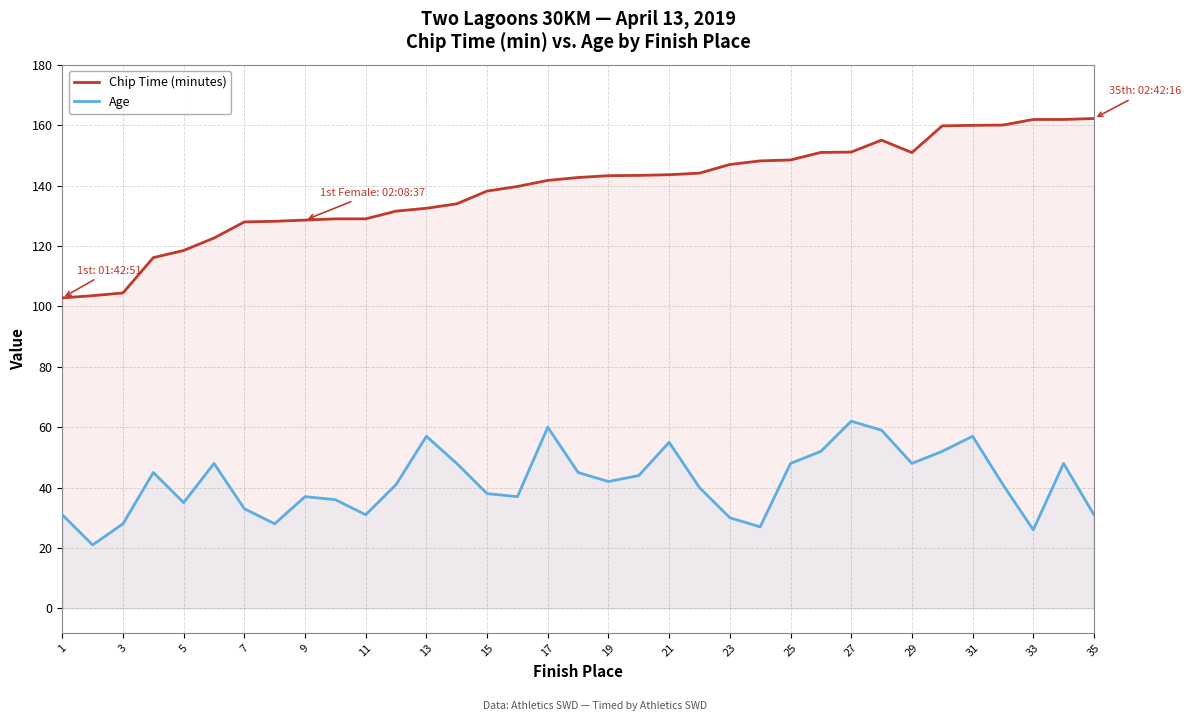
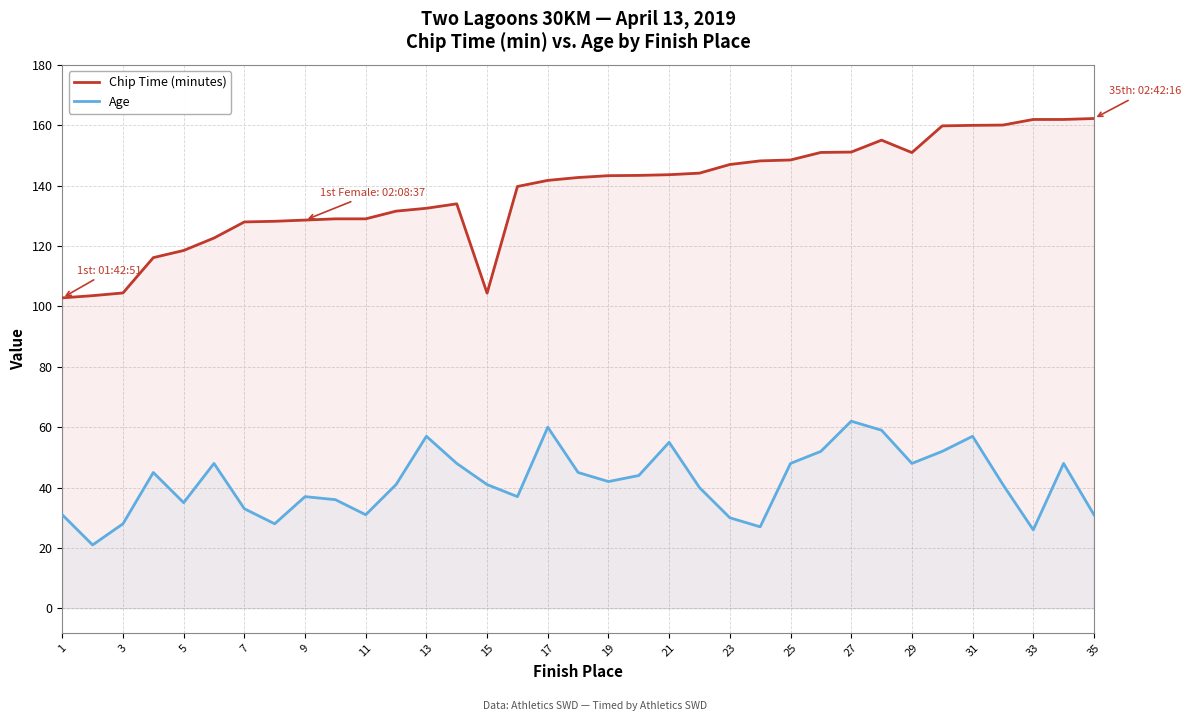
Chip Time (minutes), 15: 138 -> 104
Age, 15: 38 -> 41
